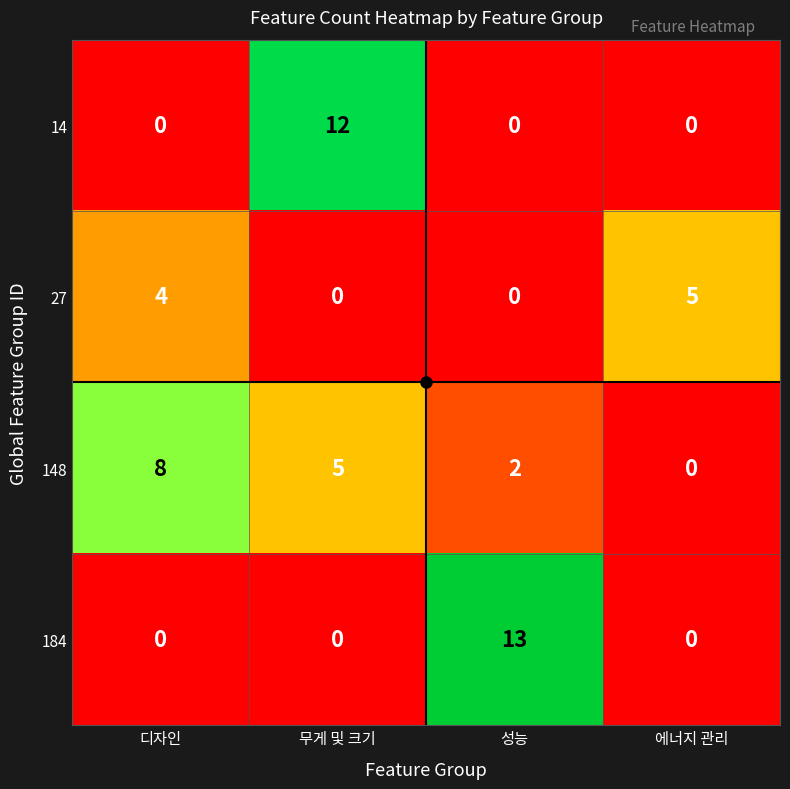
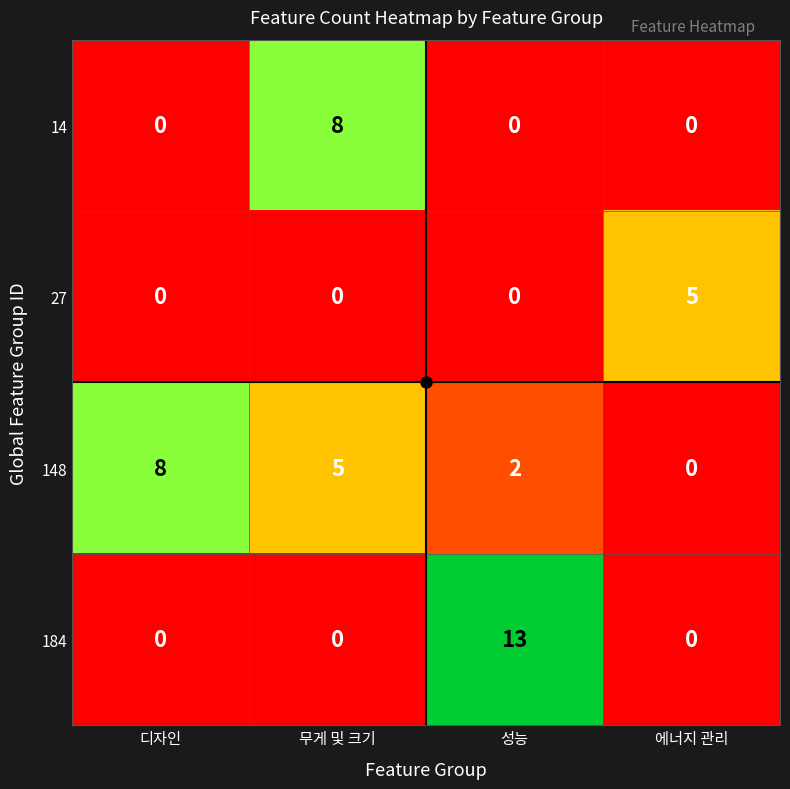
14, 무게 및 크기: 12 -> 8
27, 디자인: 4 -> 0
